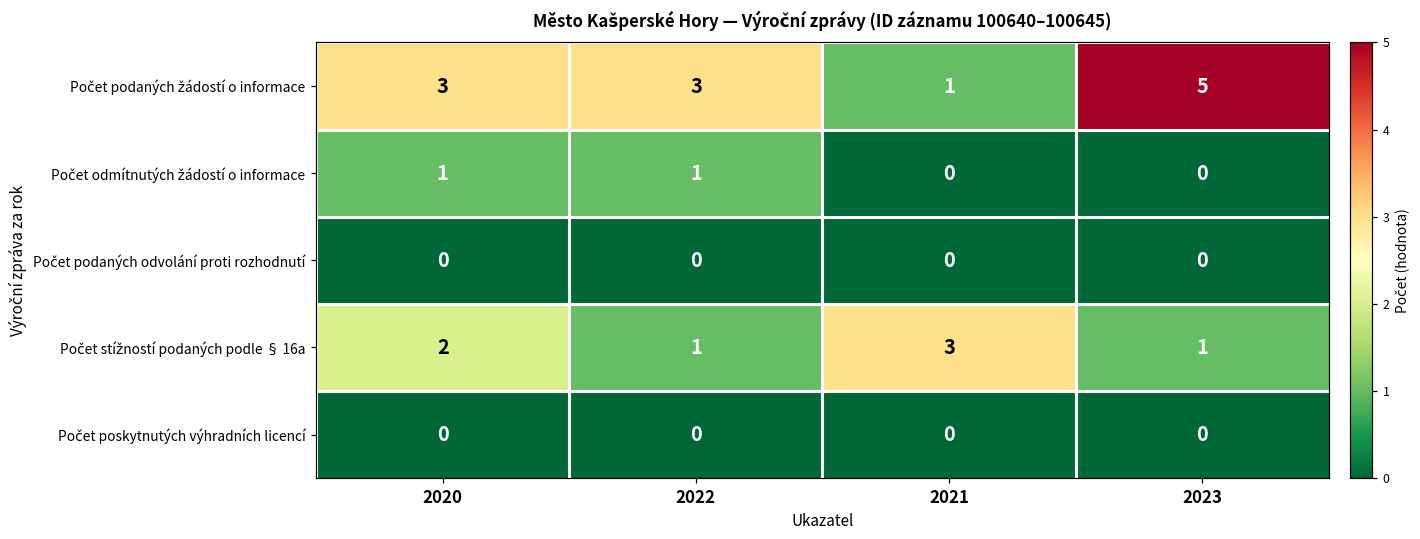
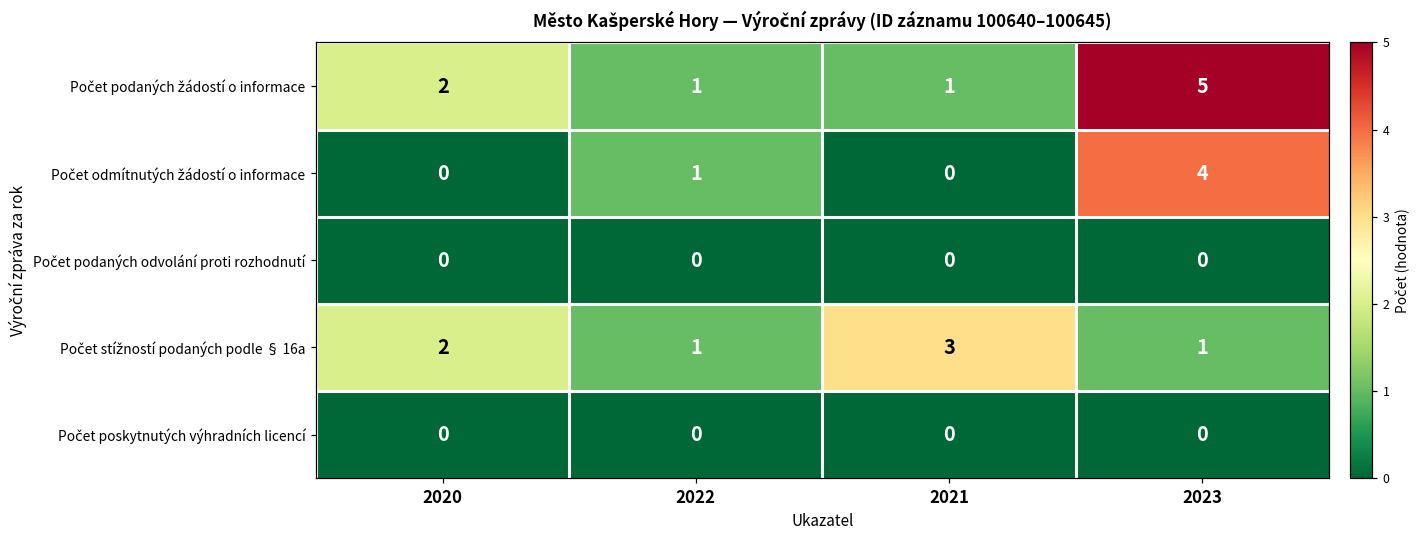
Počet podaných žádostí o informace, 2020: 3 -> 2
Počet podaných žádostí o informace, 2022: 3 -> 1
Počet odmítnutých žádostí o informace, 2020: 1 -> 0
Počet odmítnutých žádostí o informace, 2023: 0 -> 4
